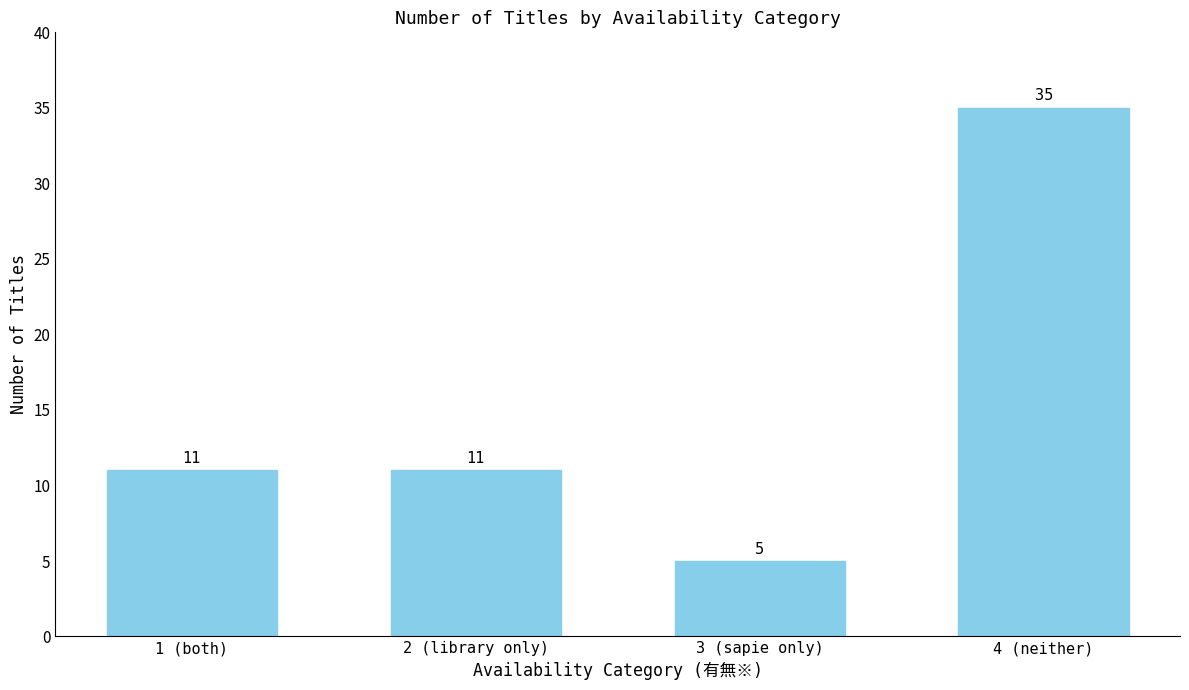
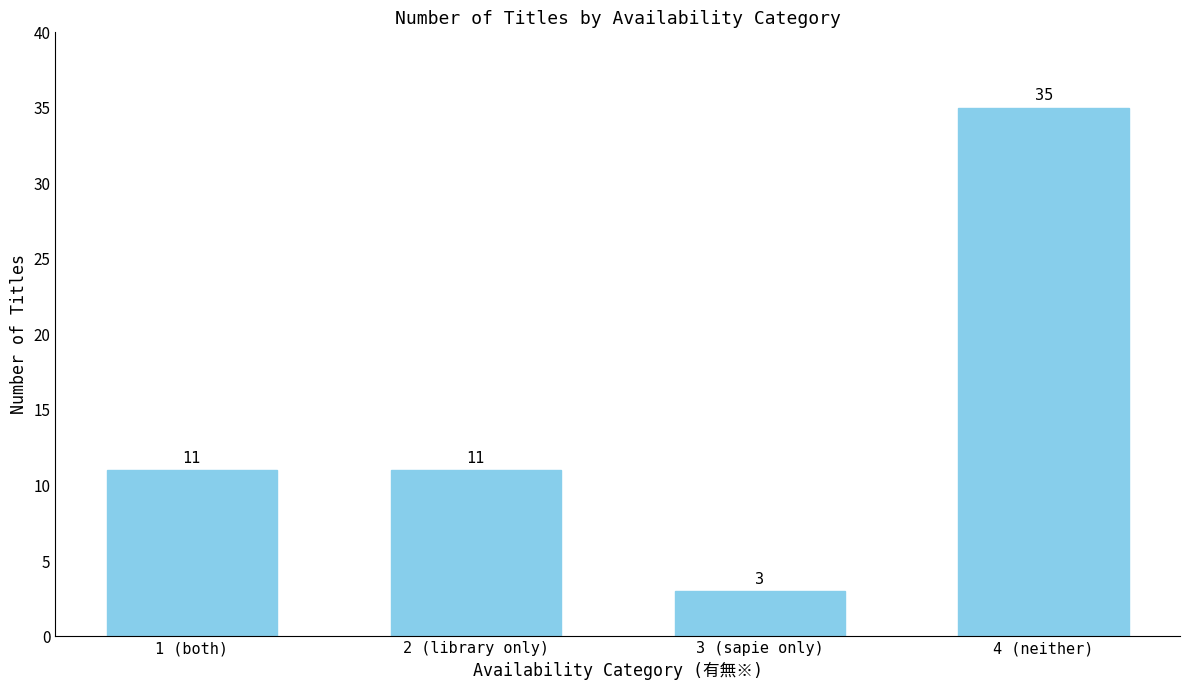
3 (sapie only): 5 -> 3
